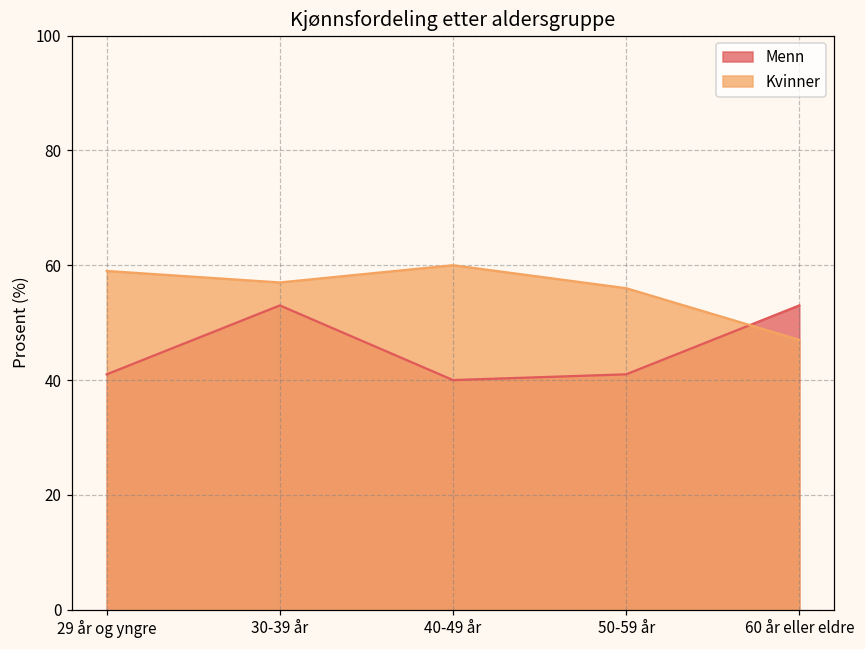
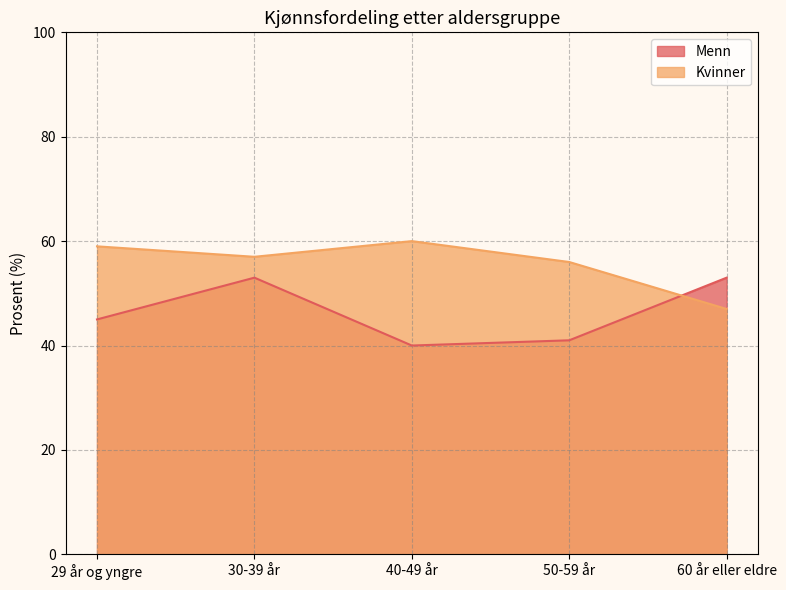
Menn, 29 år og yngre: 41 -> 45
